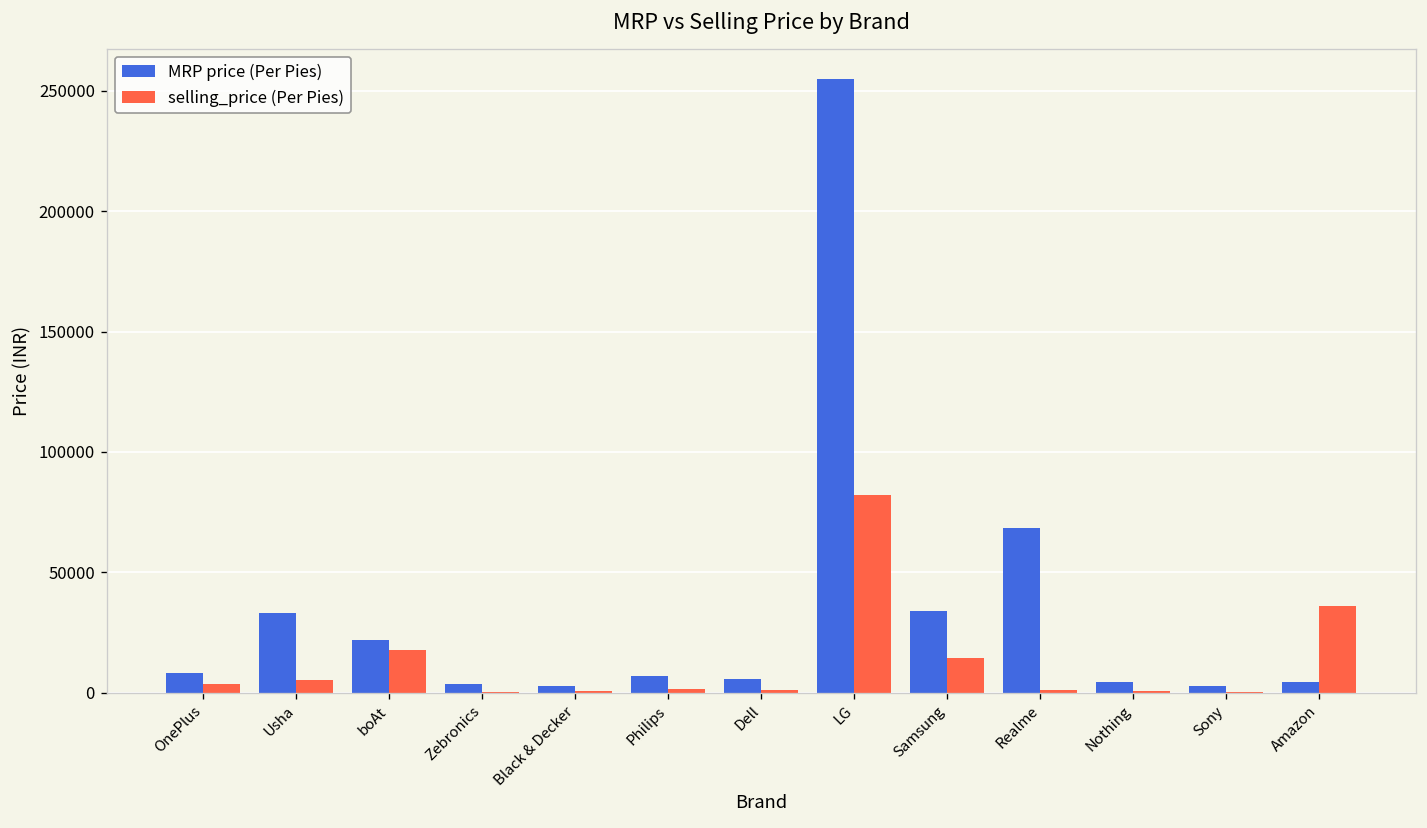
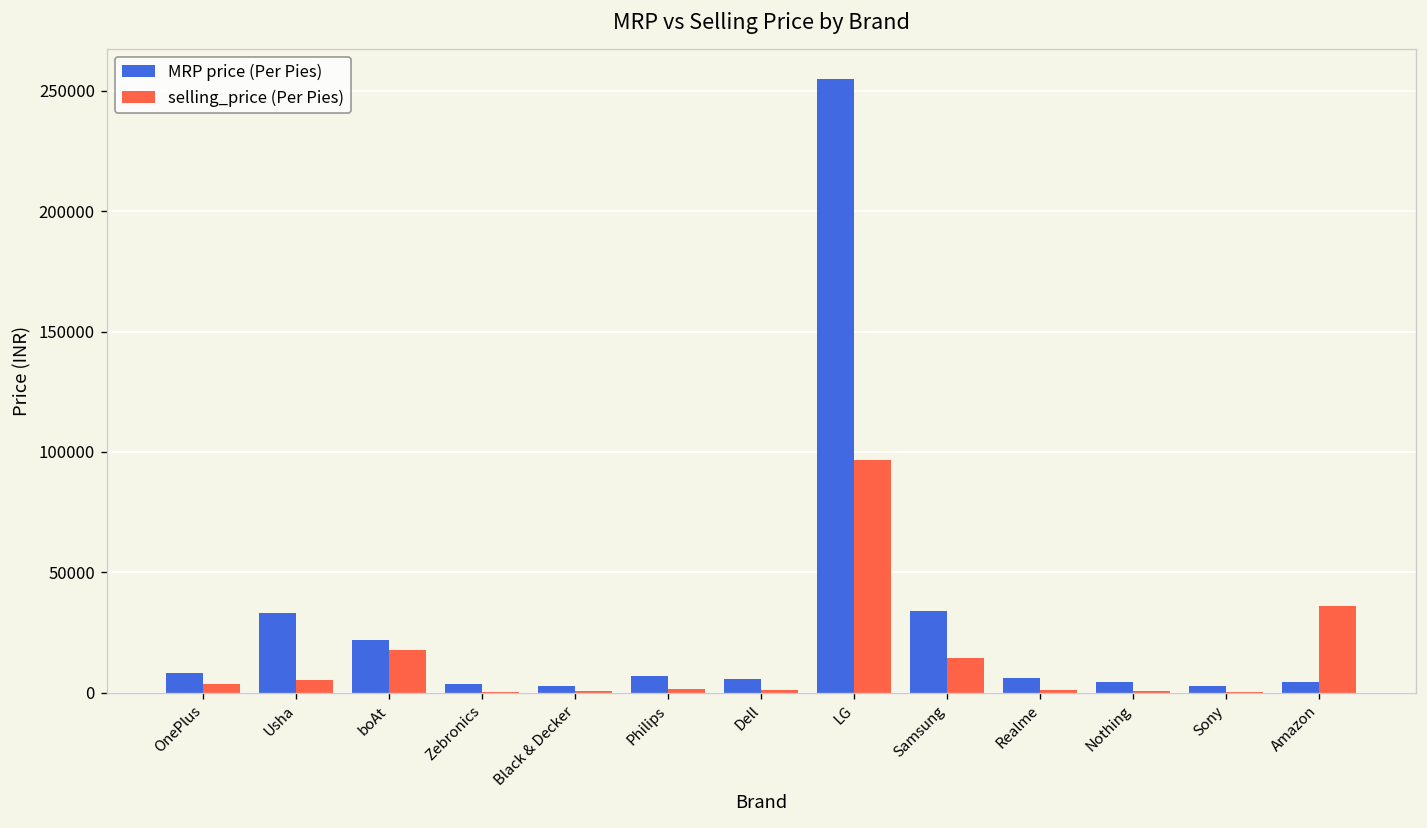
selling_price (Per Pies), LG: 82000 -> 97000
MRP price (Per Pies), Realme: 69000 -> 6000
